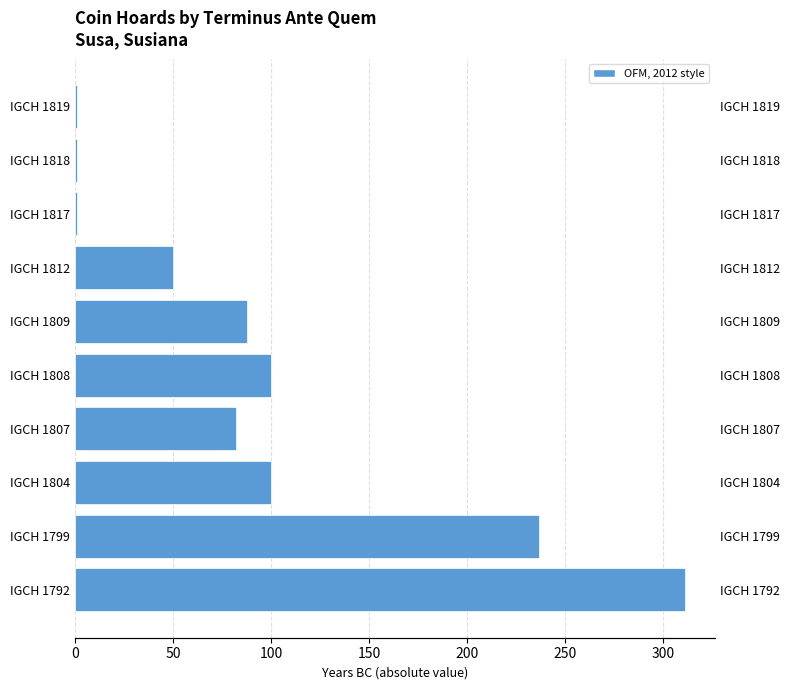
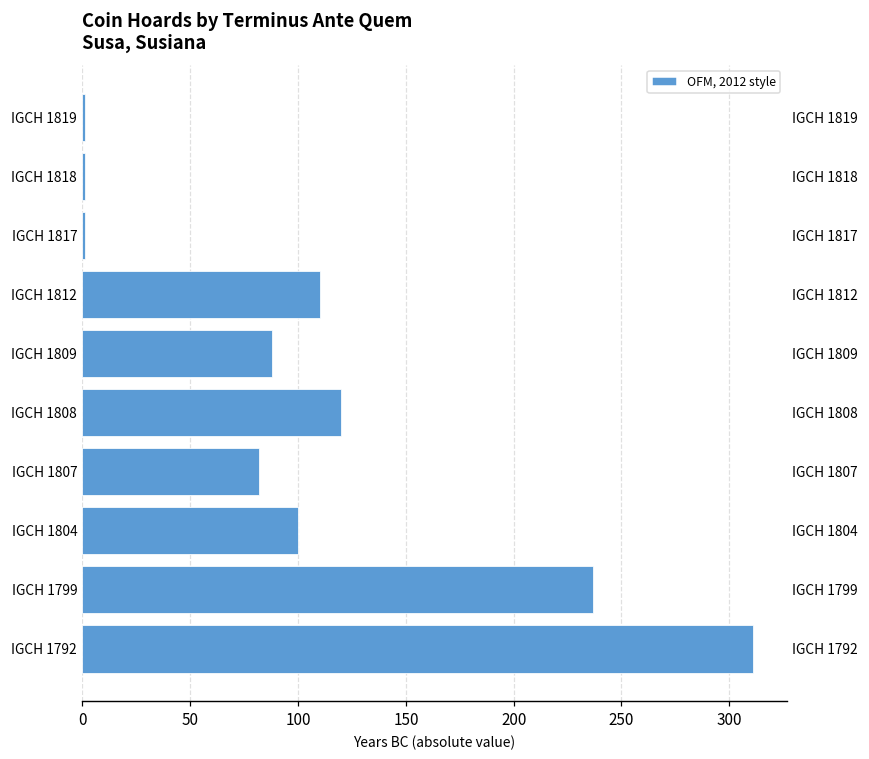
IGCH 1812: 50 -> 110
IGCH 1808: 100 -> 120
